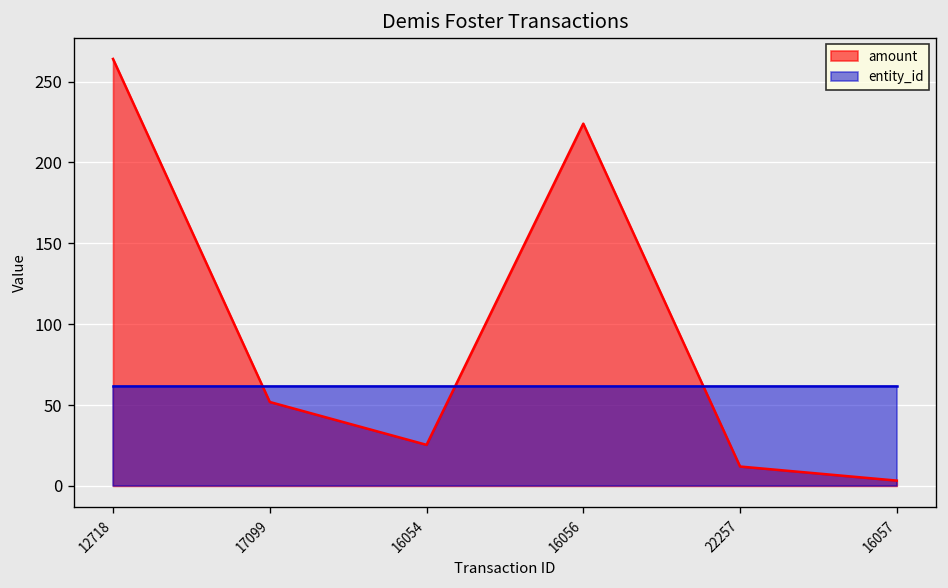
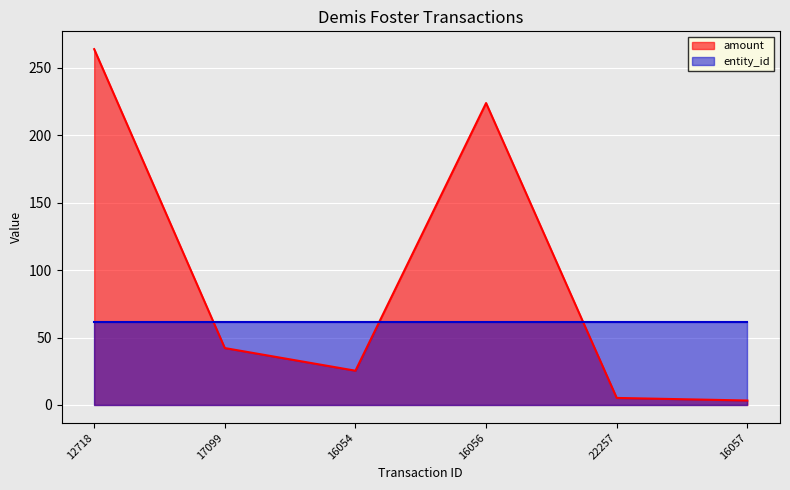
amount, 17099: 52 -> 42
amount, 22257: 12 -> 5
